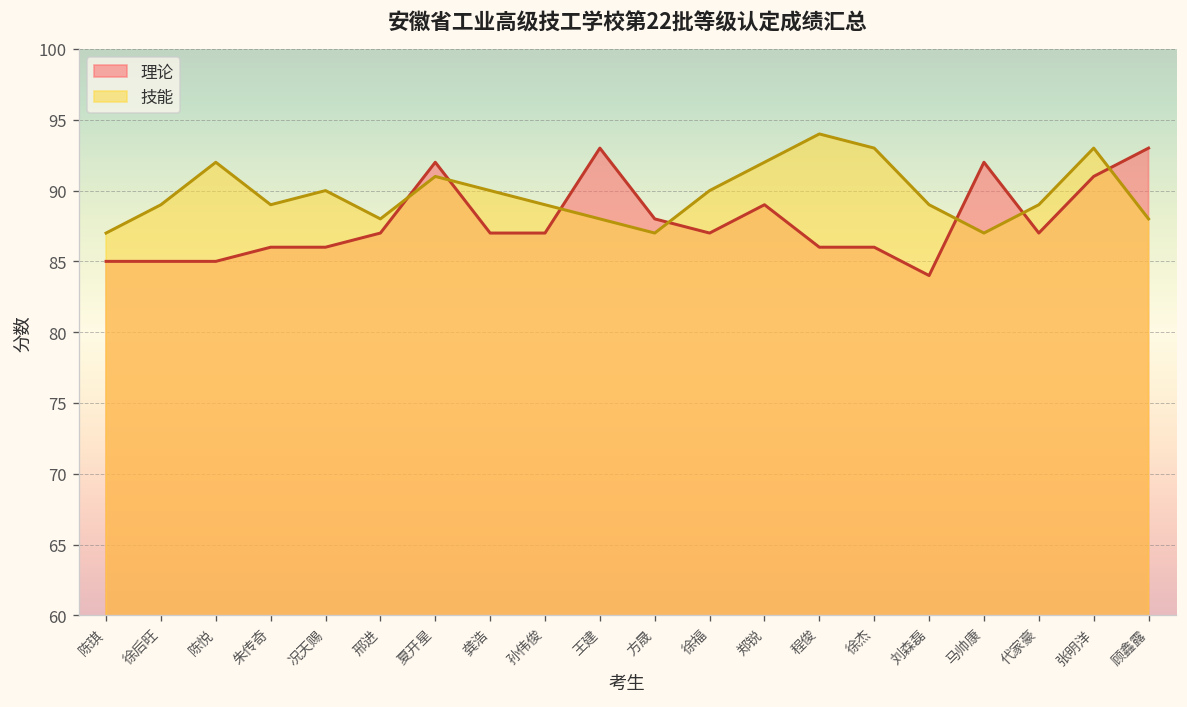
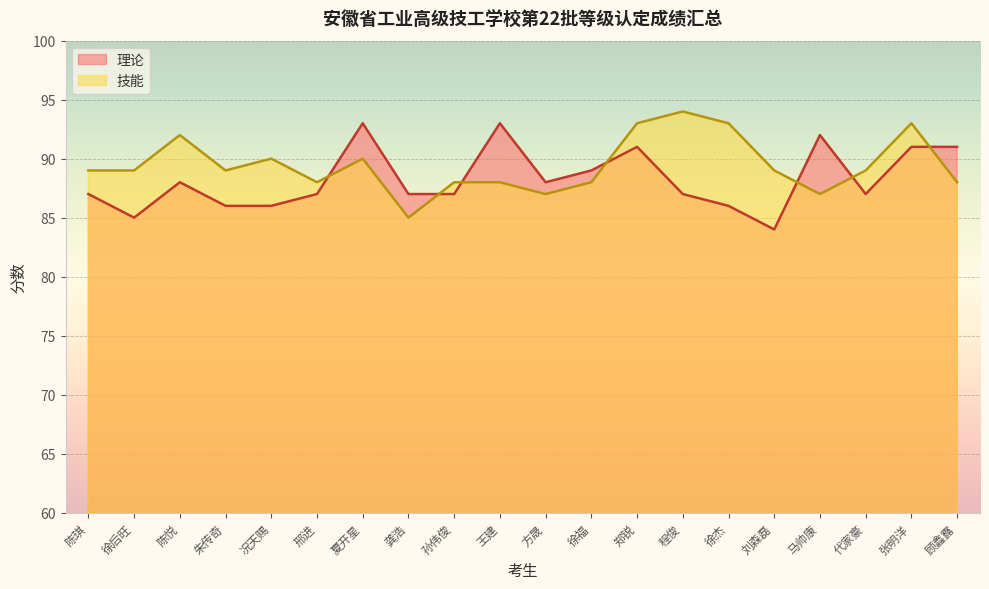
理论, 陈琪: 85 -> 87
技能, 陈琪: 87 -> 89
理论, 陈悦: 85 -> 88
理论, 夏开星: 92 -> 93
技能, 夏开星: 91 -> 90
技能, 龚浩: 90 -> 85
技能, 孙伟俊: 89 -> 88
理论, 徐福: 87 -> 89
技能, 徐福: 90 -> 88
理论, 郑锐: 89 -> 91
技能, 郑锐: 92 -> 93
理论, 程俊: 86 -> 87
理论, 顾鑫露: 93 -> 91
